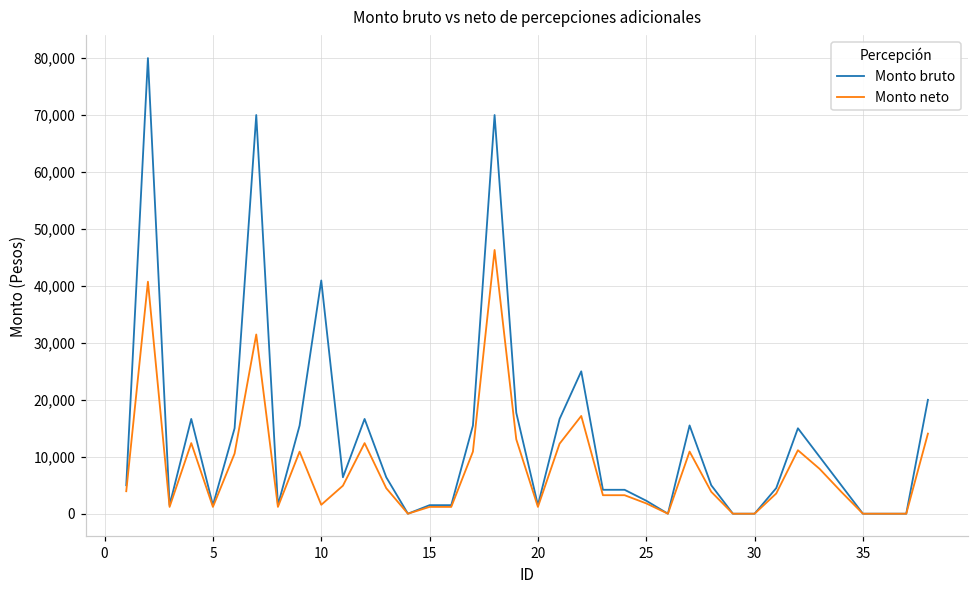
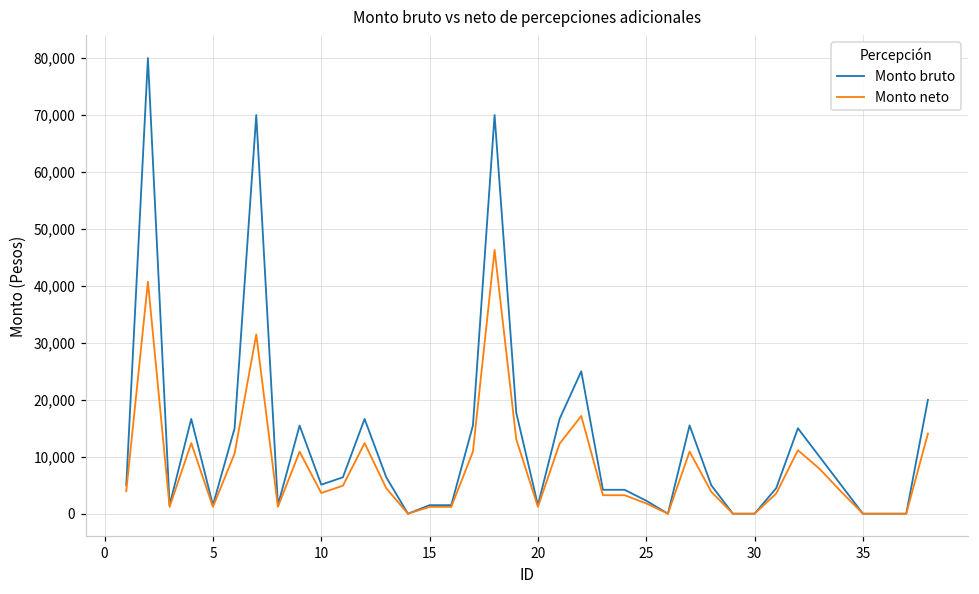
Monto bruto, 10: 41,000 -> 5,000
Monto neto, 10: 2,000 -> 4,000
